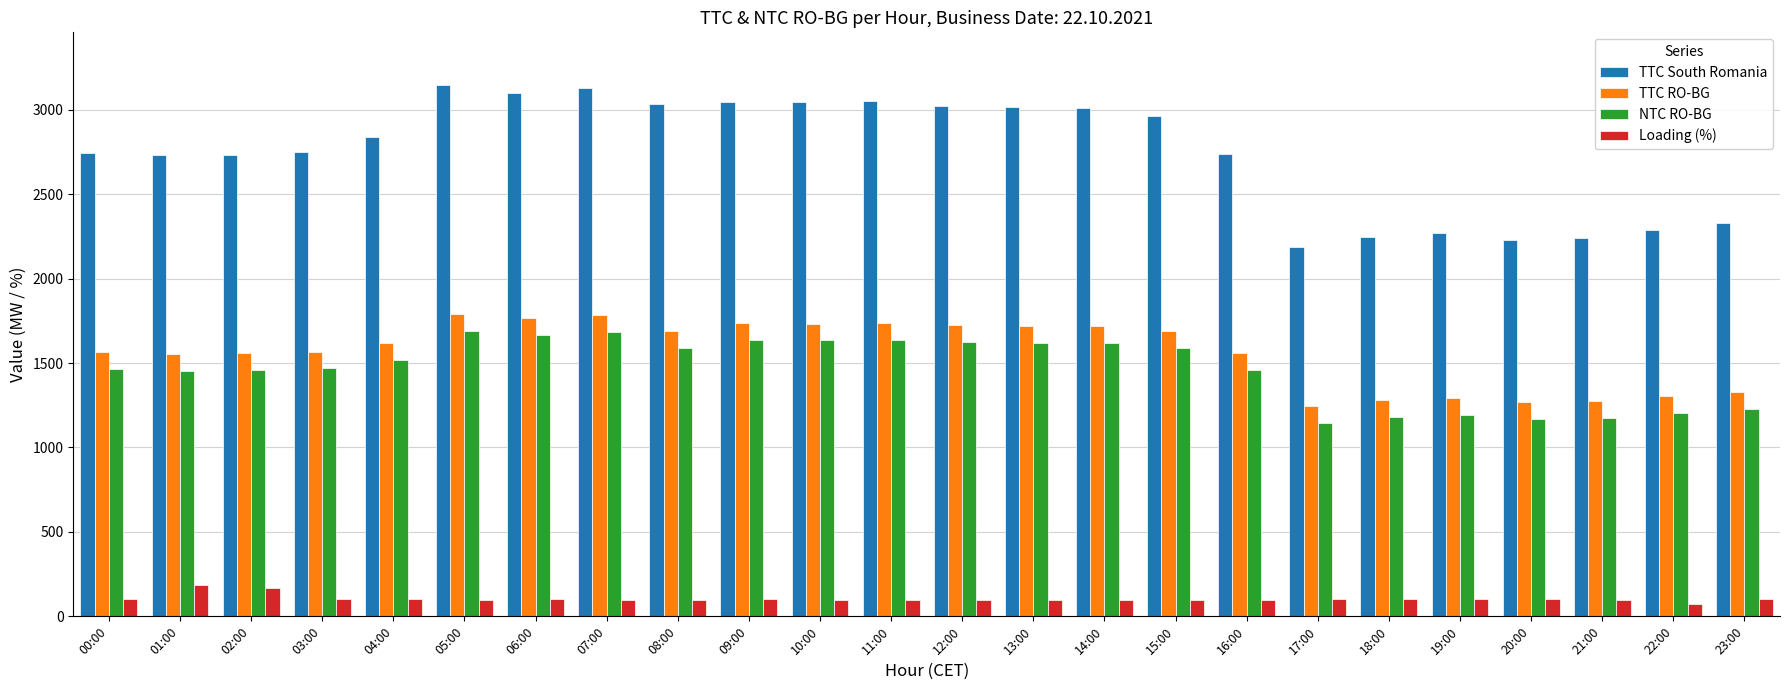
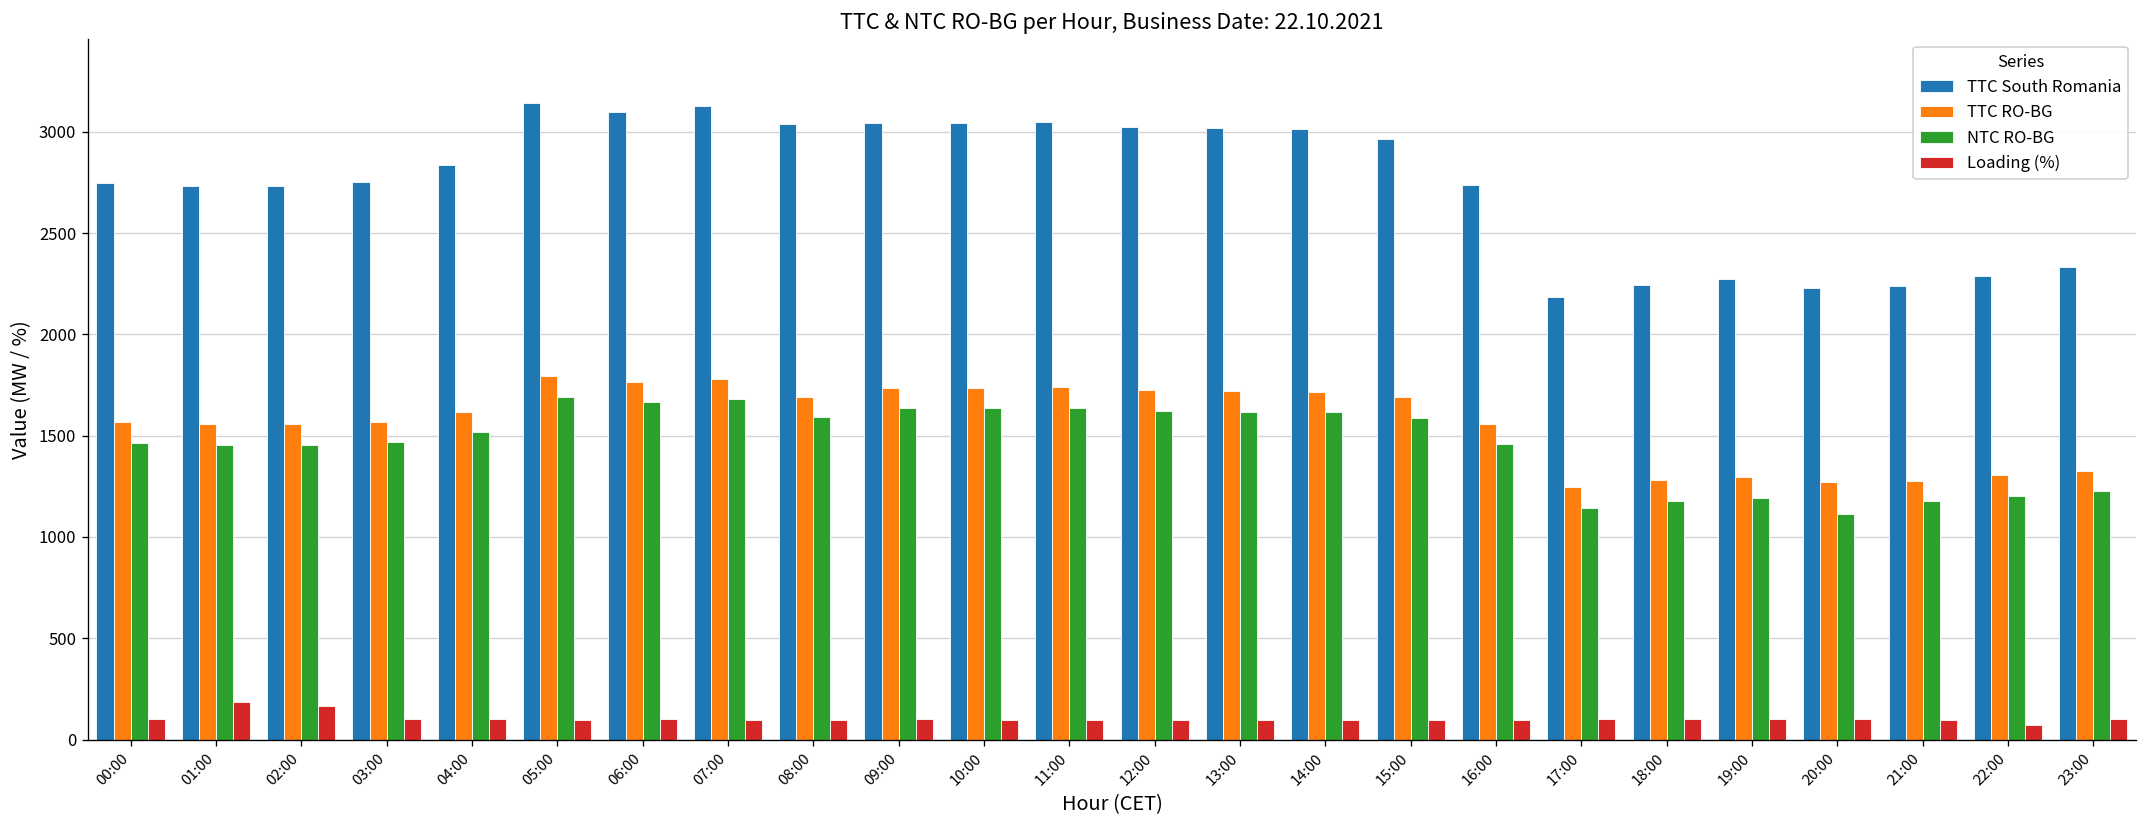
NTC RO-BG, 20:00: 1170 -> 1110
